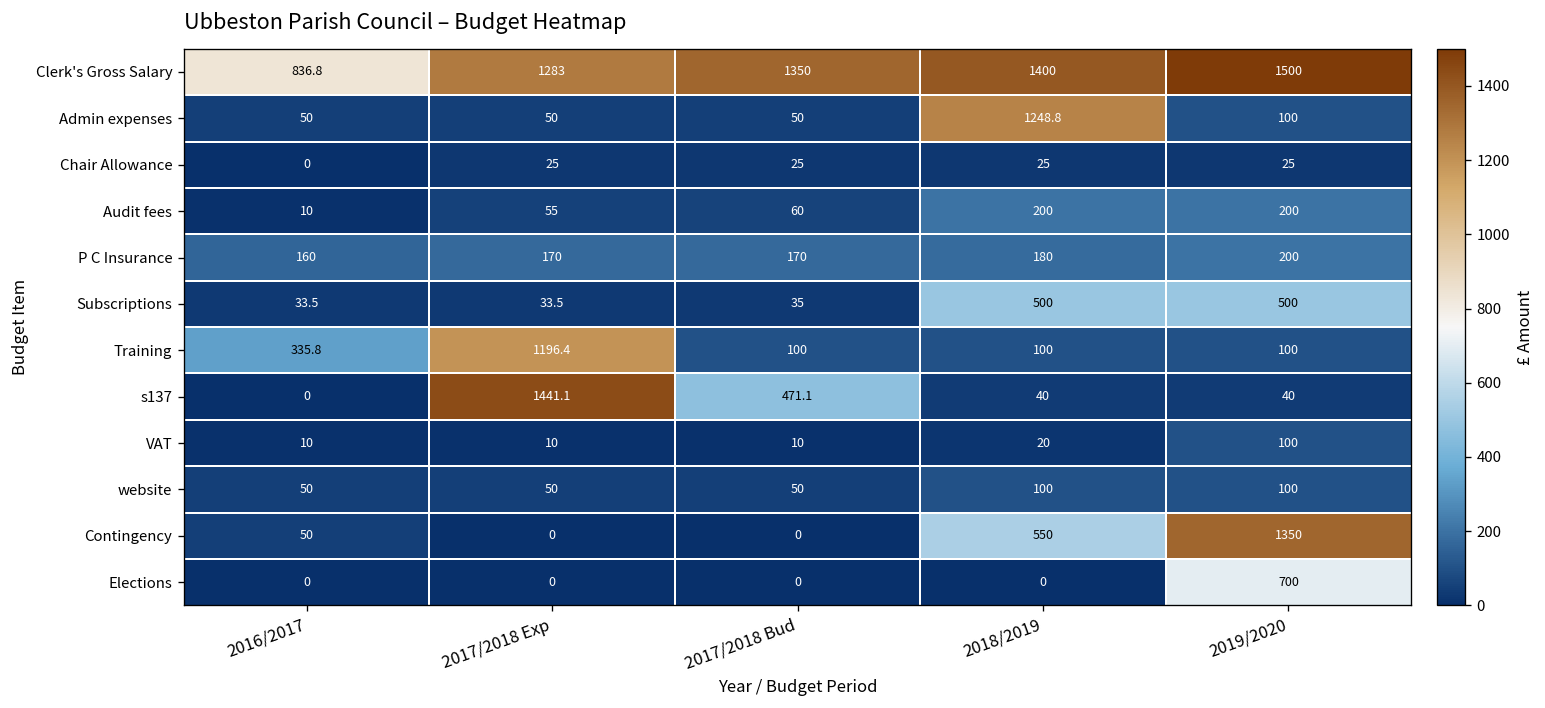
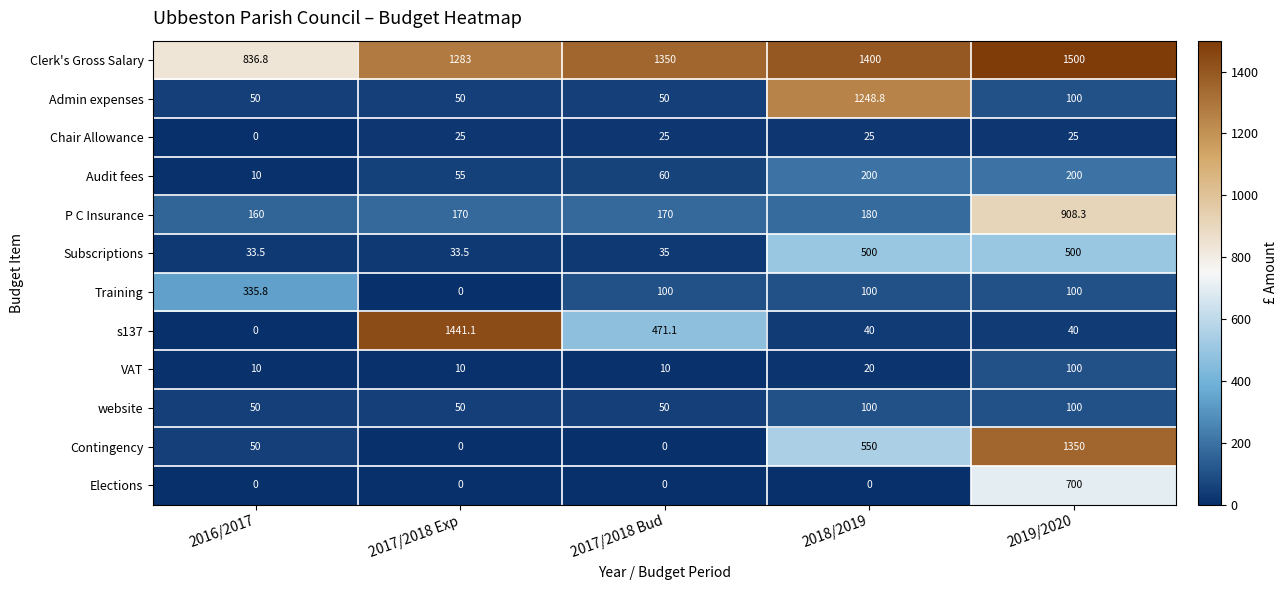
P C Insurance, 2019/2020: 200 -> 908.3
Training, 2017/2018 Exp: 1196.4 -> 0
